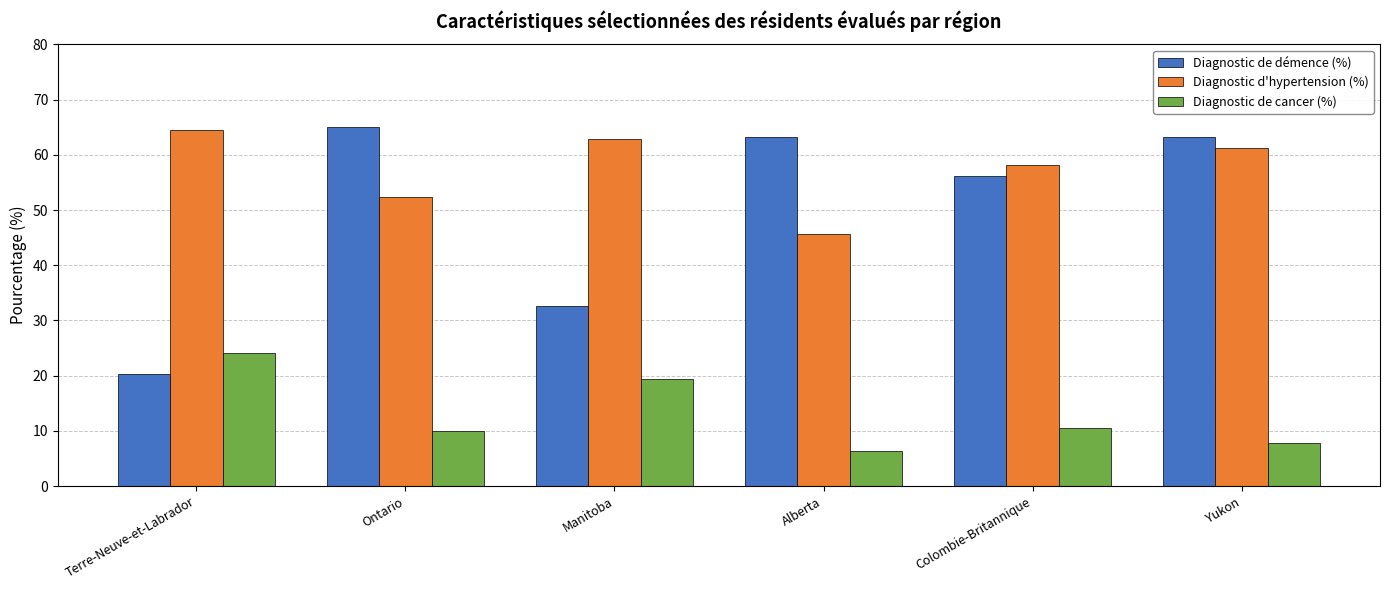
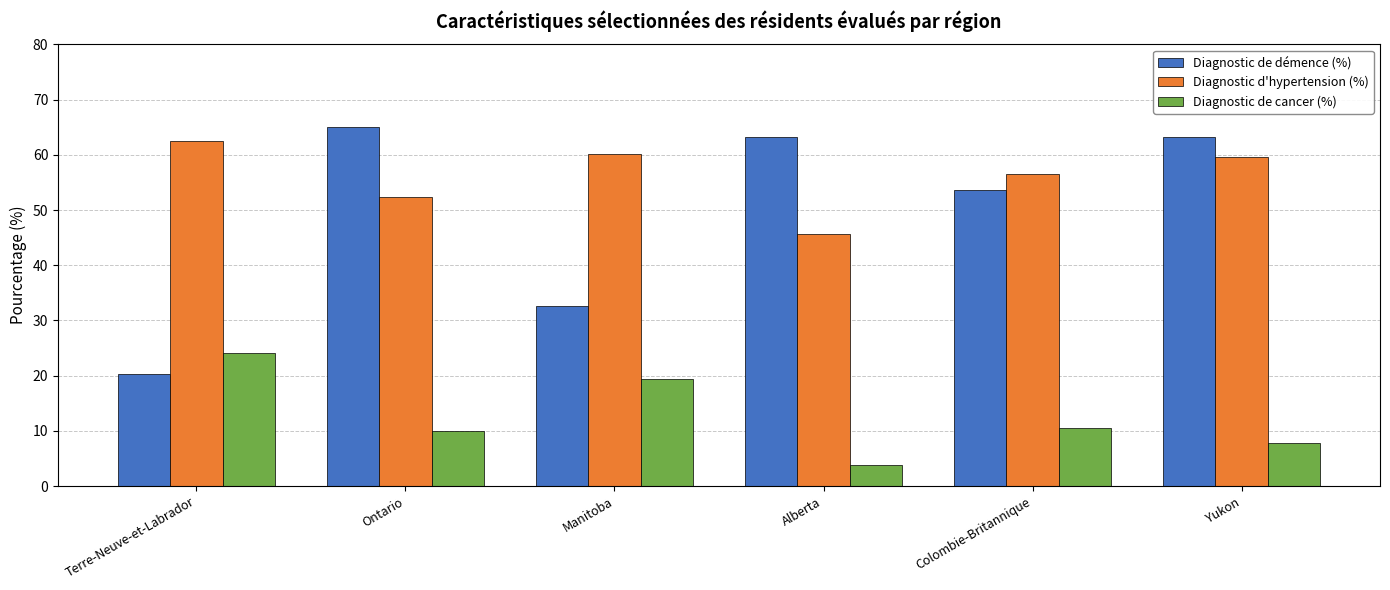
Diagnostic d'hypertension (%), Terre-Neuve-et-Labrador: 64 -> 63
Diagnostic d'hypertension (%), Manitoba: 63 -> 60
Diagnostic de cancer (%), Alberta: 6 -> 4
Diagnostic de démence (%), Colombie-Britannique: 56 -> 54
Diagnostic d'hypertension (%), Colombie-Britannique: 58 -> 56
Diagnostic d'hypertension (%), Yukon: 61 -> 60
